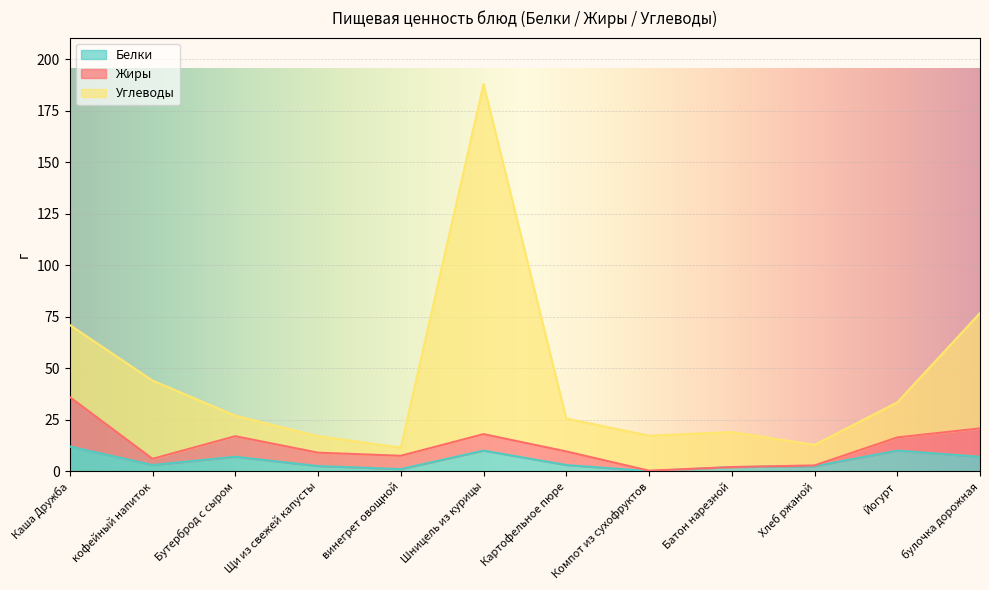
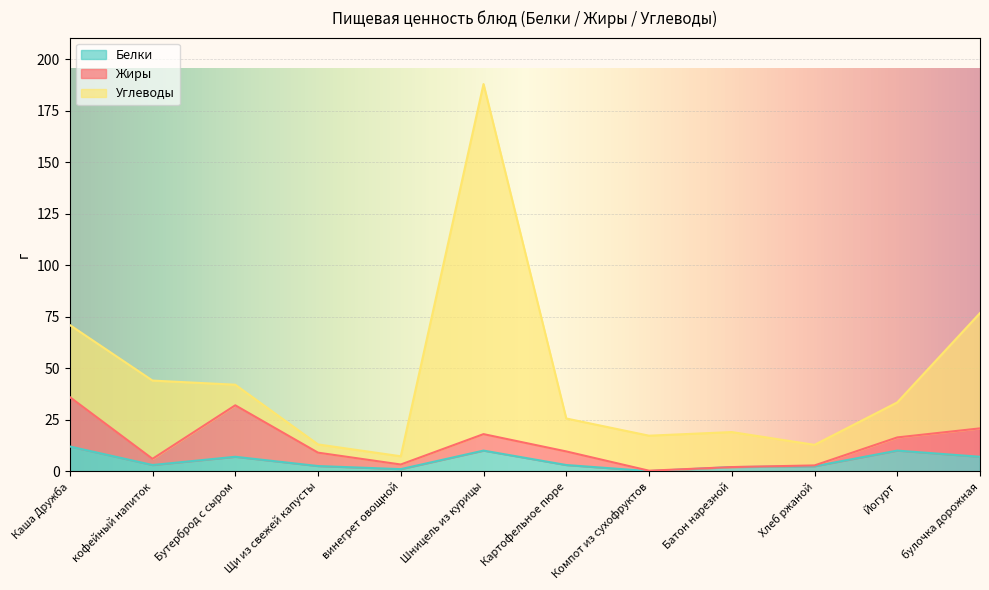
Жиры, Бутерброд с сыром: 10 -> 25
Углеводы, Щи из свежей капусты: 8 -> 4
Жиры, винегрет овощной: 6 -> 2
